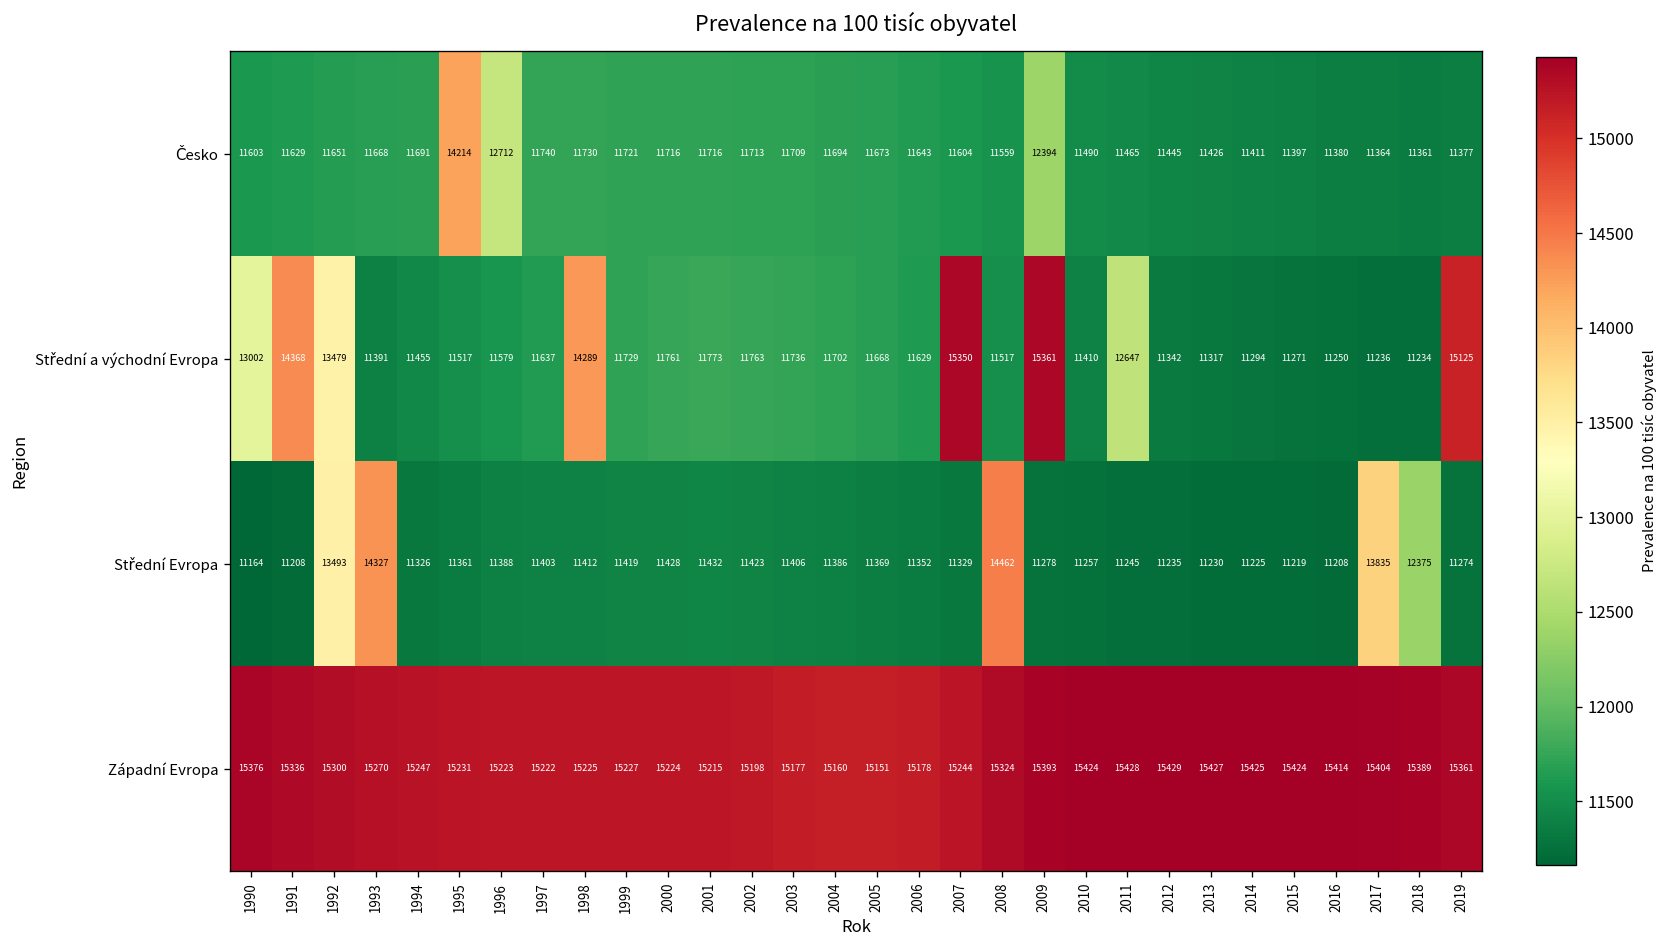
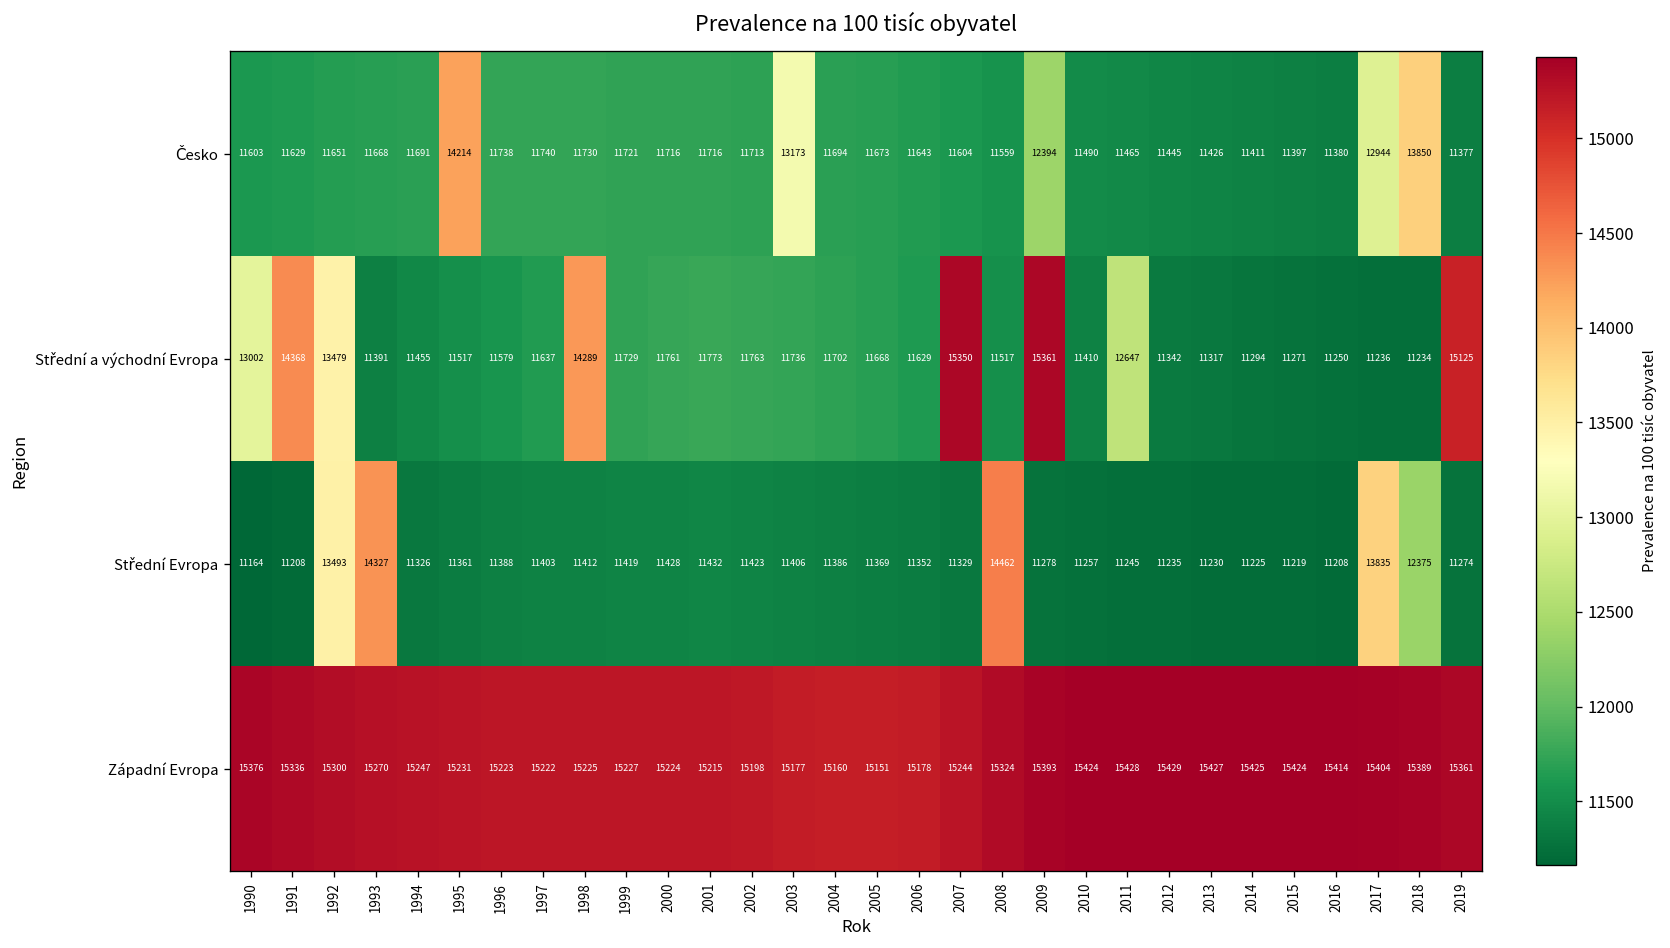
Česko, 1996: 12712 -> 11738
Česko, 2003: 11709 -> 13173
Česko, 2017: 11364 -> 12944
Česko, 2018: 11361 -> 13850
